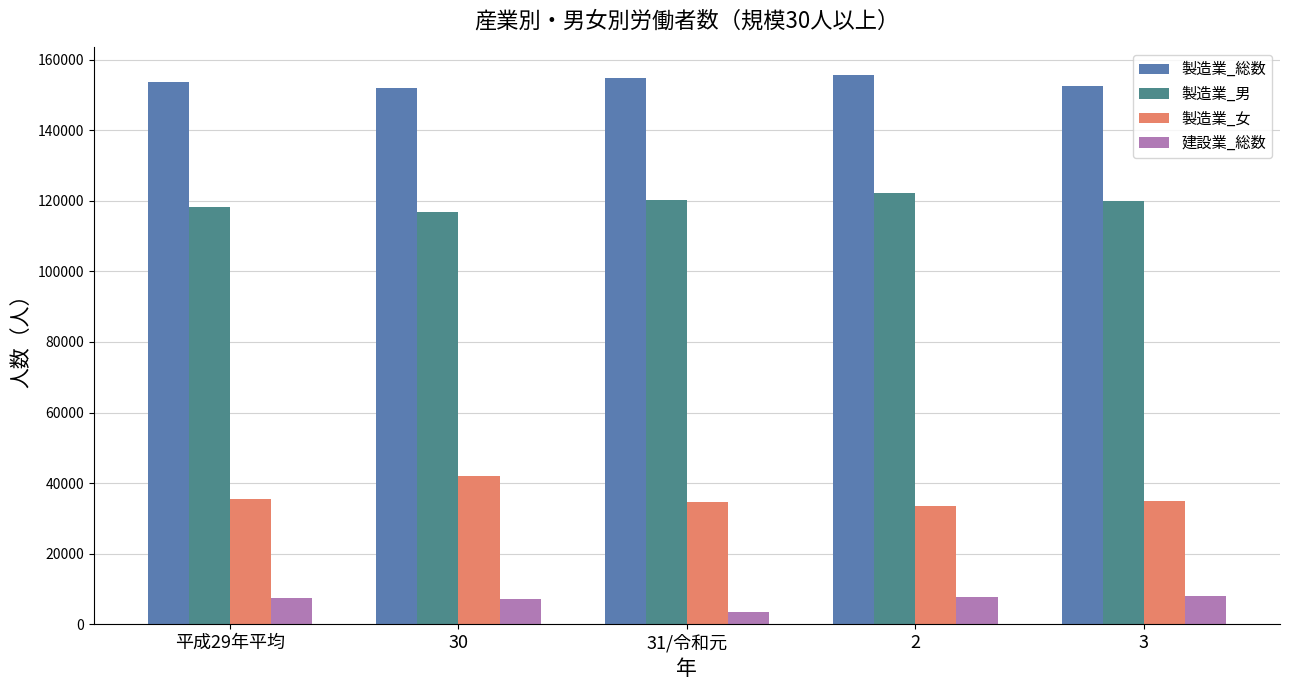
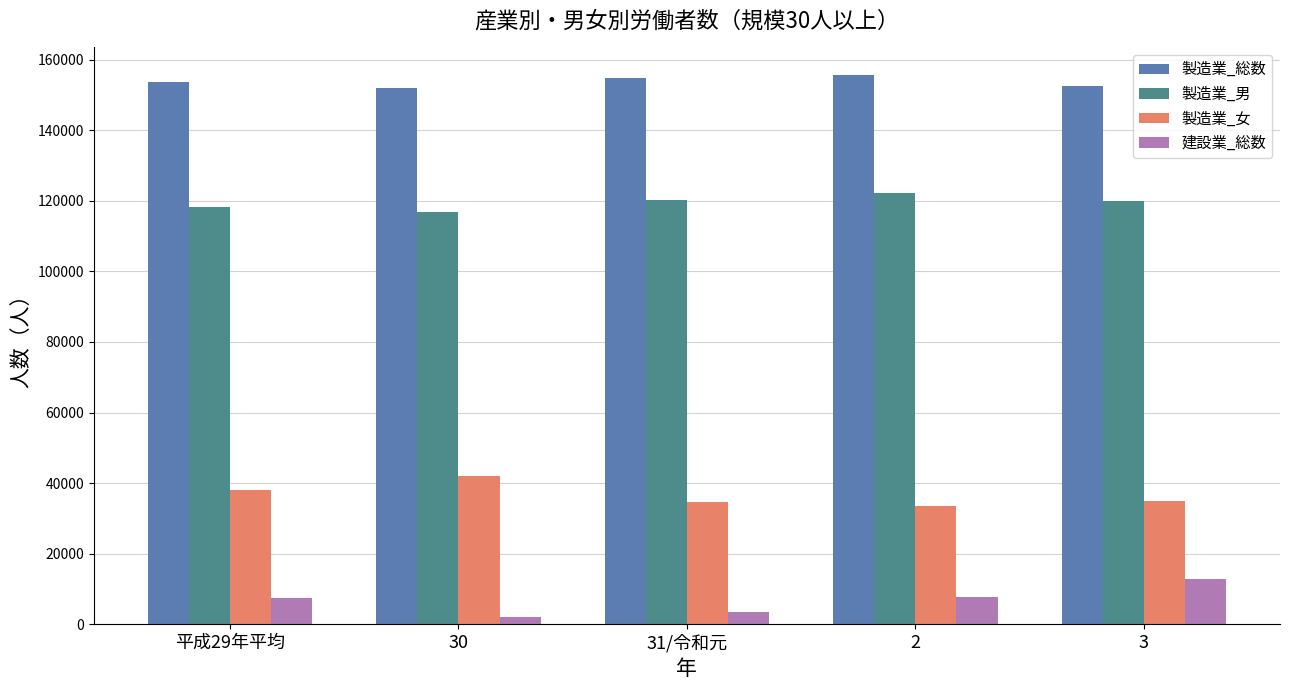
製造業_女, 平成29年平均: 35000 -> 38000
建設業_総数, 30: 7000 -> 2000
建設業_総数, 3: 8000 -> 13000
